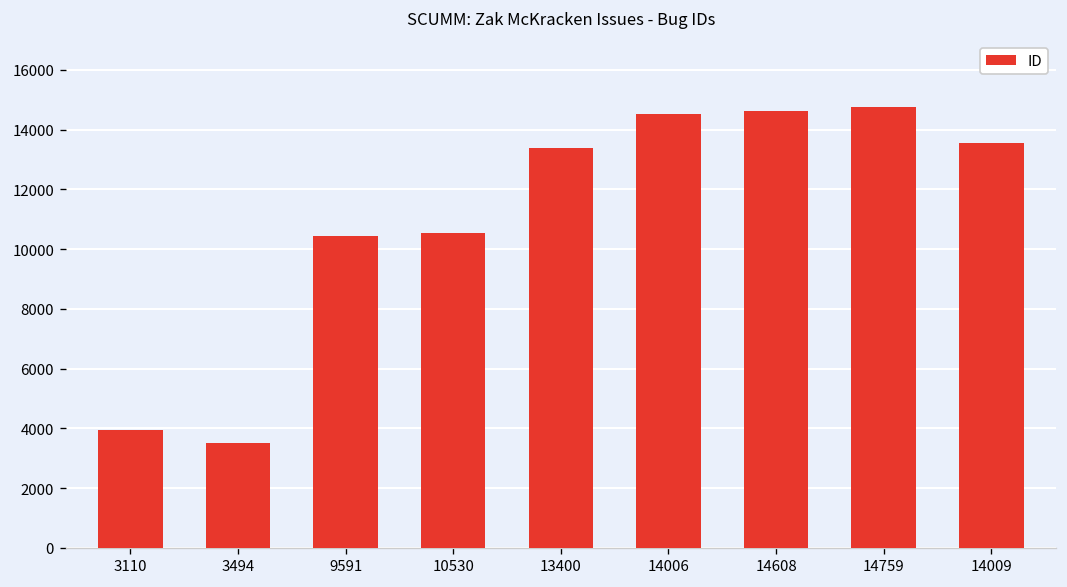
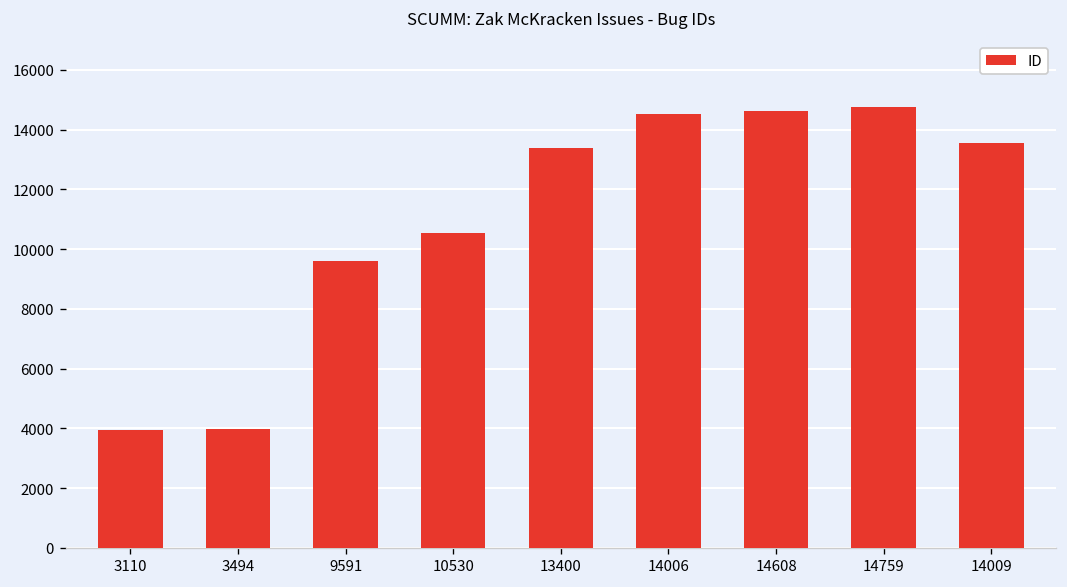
3494: 3500 -> 4000
9591: 10400 -> 9600
